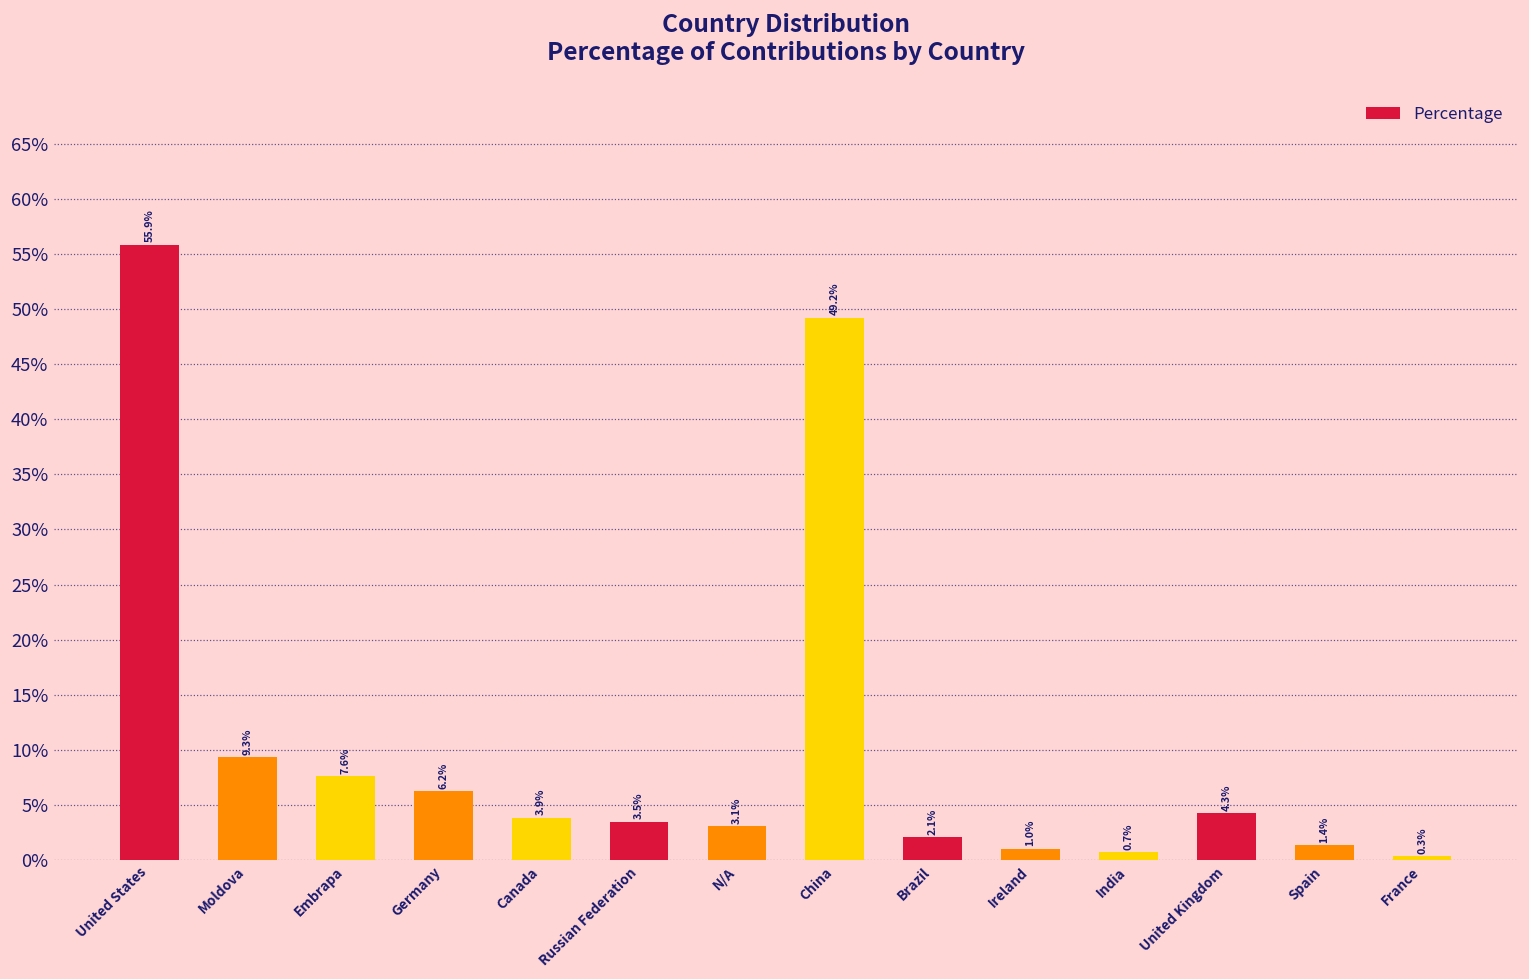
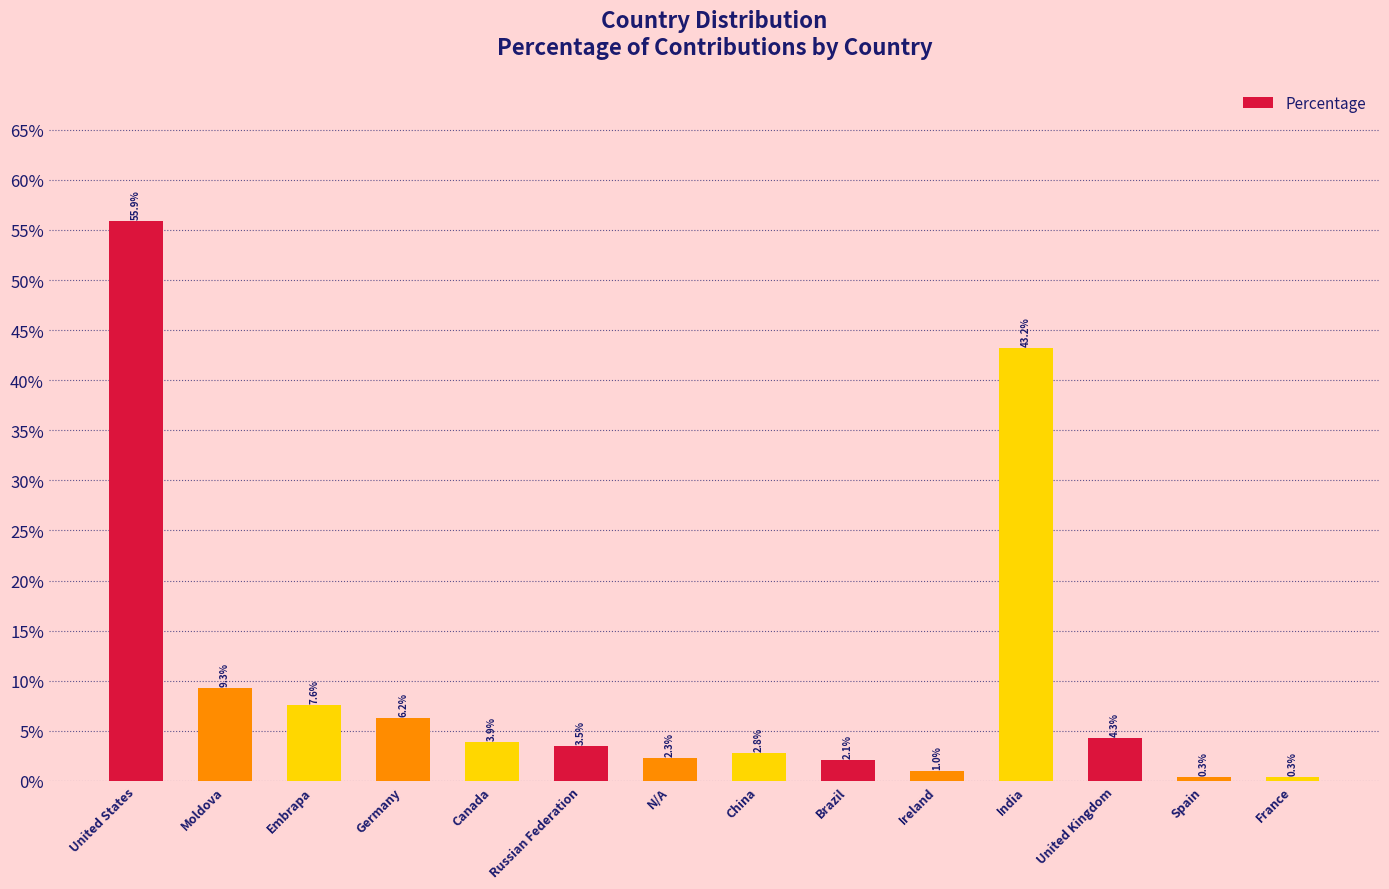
N/A: 3.1% -> 2.3%
China: 49.2% -> 2.8%
India: 0.7% -> 43.2%
Spain: 1.4% -> 0.3%
